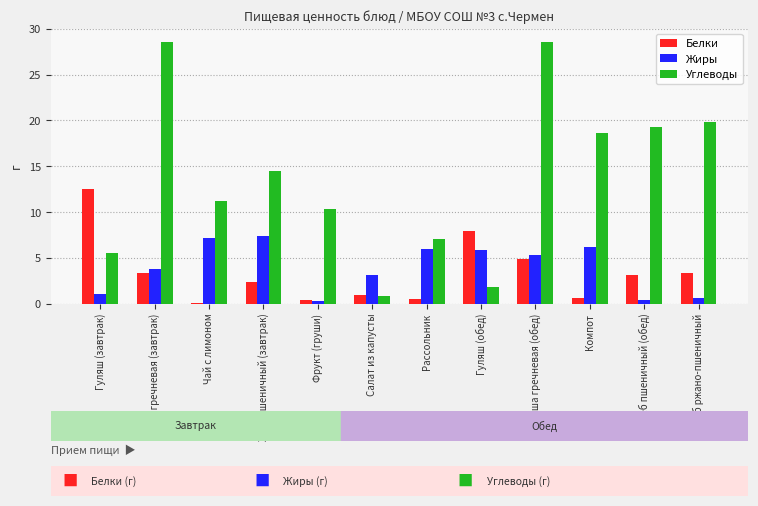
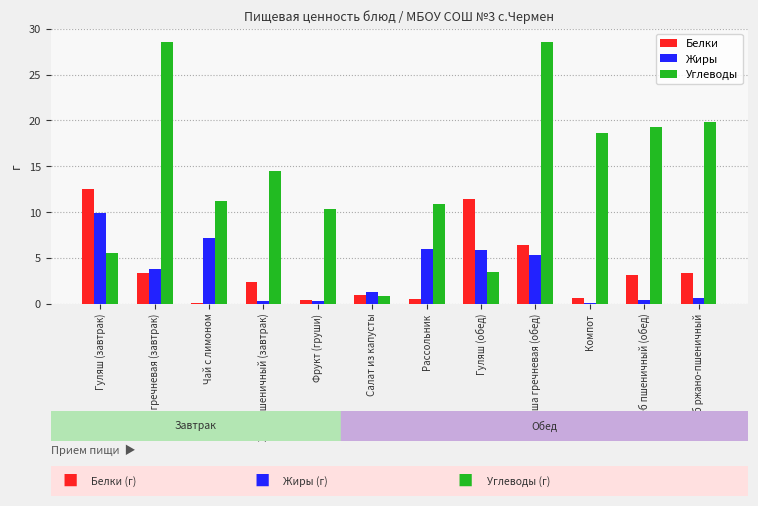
Жиры, Гуляш (завтрак): 1 -> 10
Жиры, Хлеб пшеничный (завтрак): 7 -> 0
Жиры, Салат из капусты: 3 -> 1
Углеводы, Рассольник: 7 -> 11
Белки, Гуляш (обед): 8 -> 11
Углеводы, Гуляш (обед): 2 -> 3
Белки, Каша гречневая (обед): 5 -> 6
Жиры, Компот: 6 -> 0
